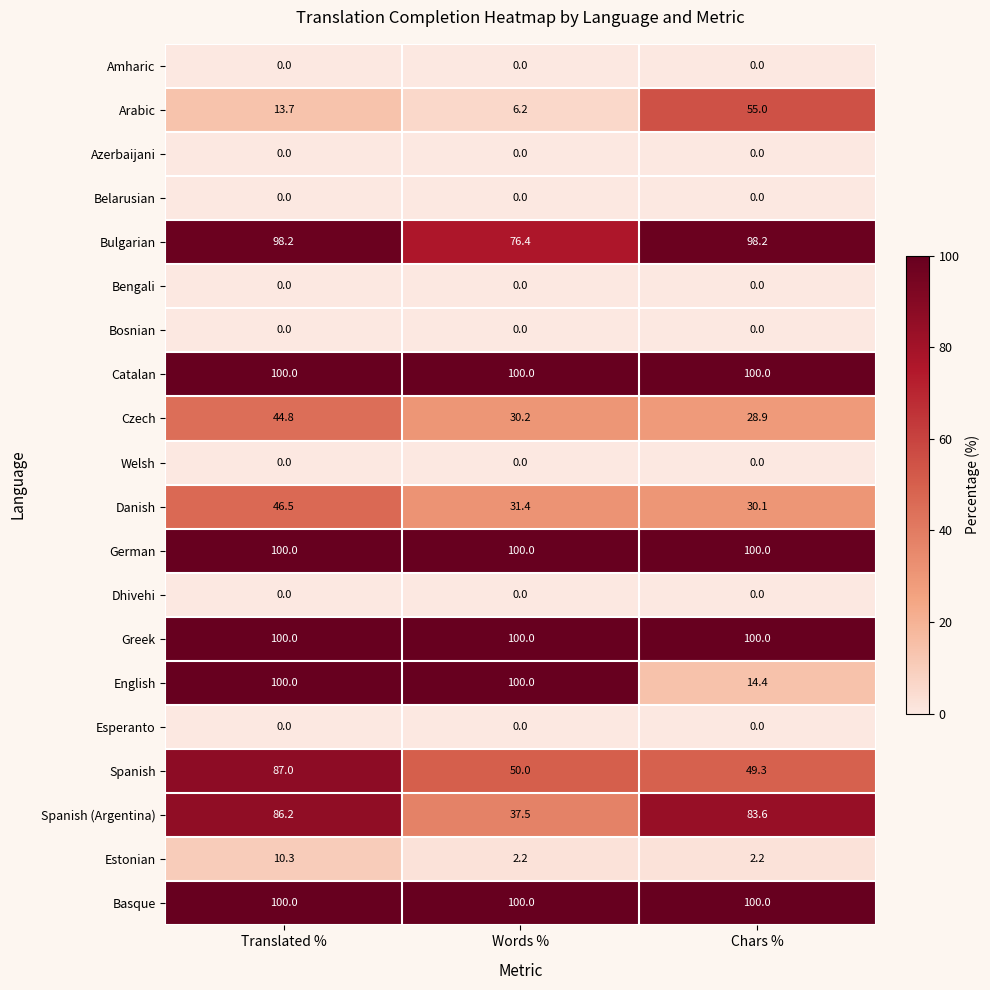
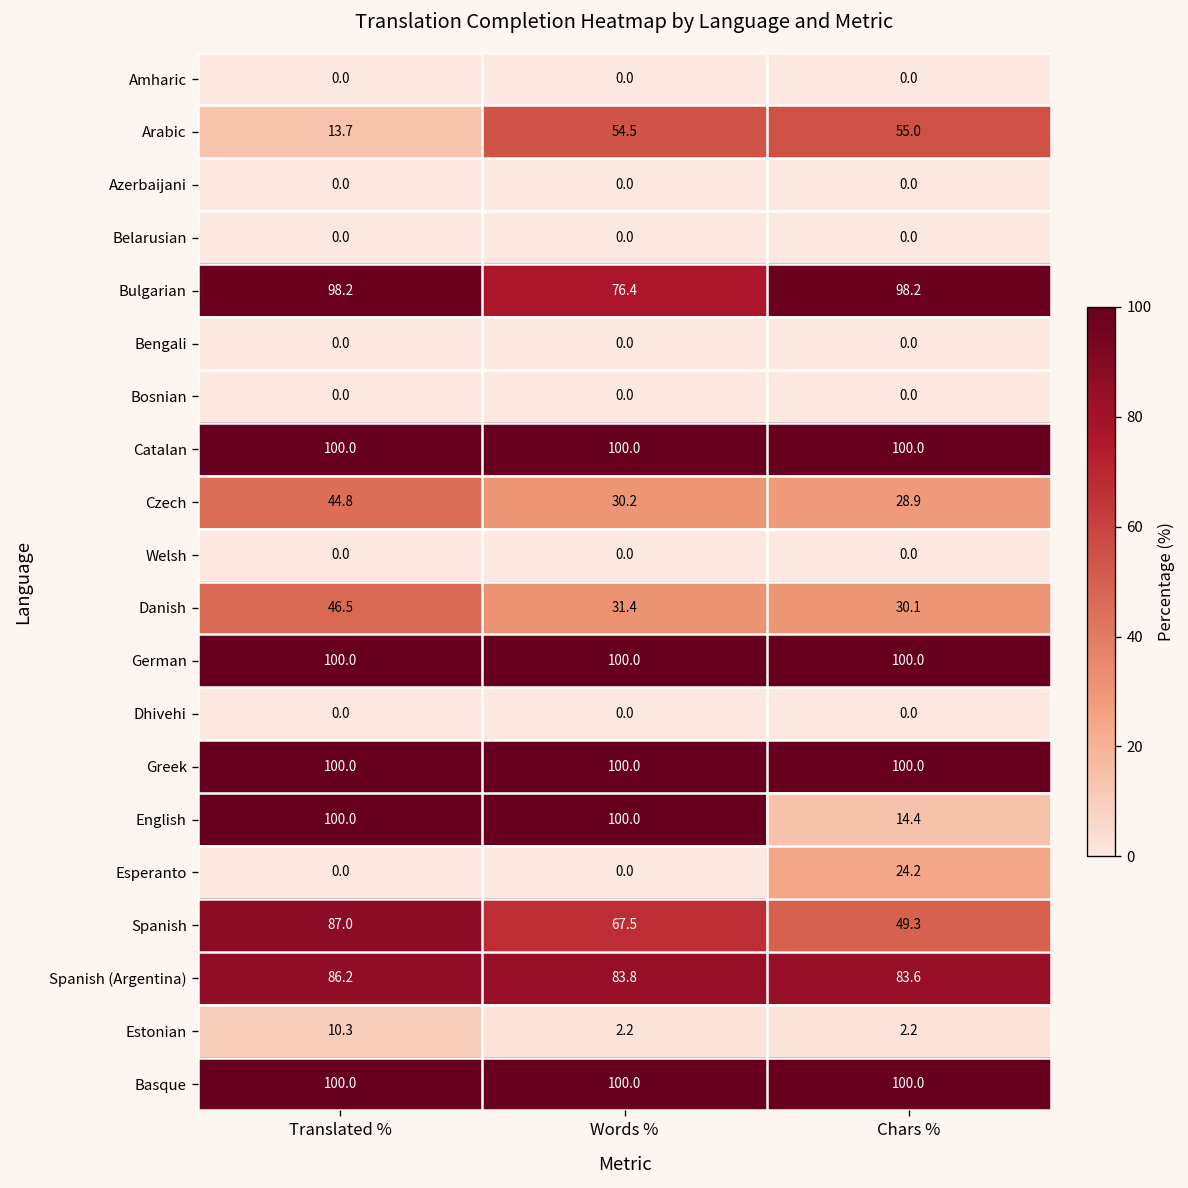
Arabic, Words %: 6.2 -> 54.5
Esperanto, Chars %: 0.0 -> 24.2
Spanish, Words %: 50.0 -> 67.5
Spanish (Argentina), Words %: 37.5 -> 83.8
